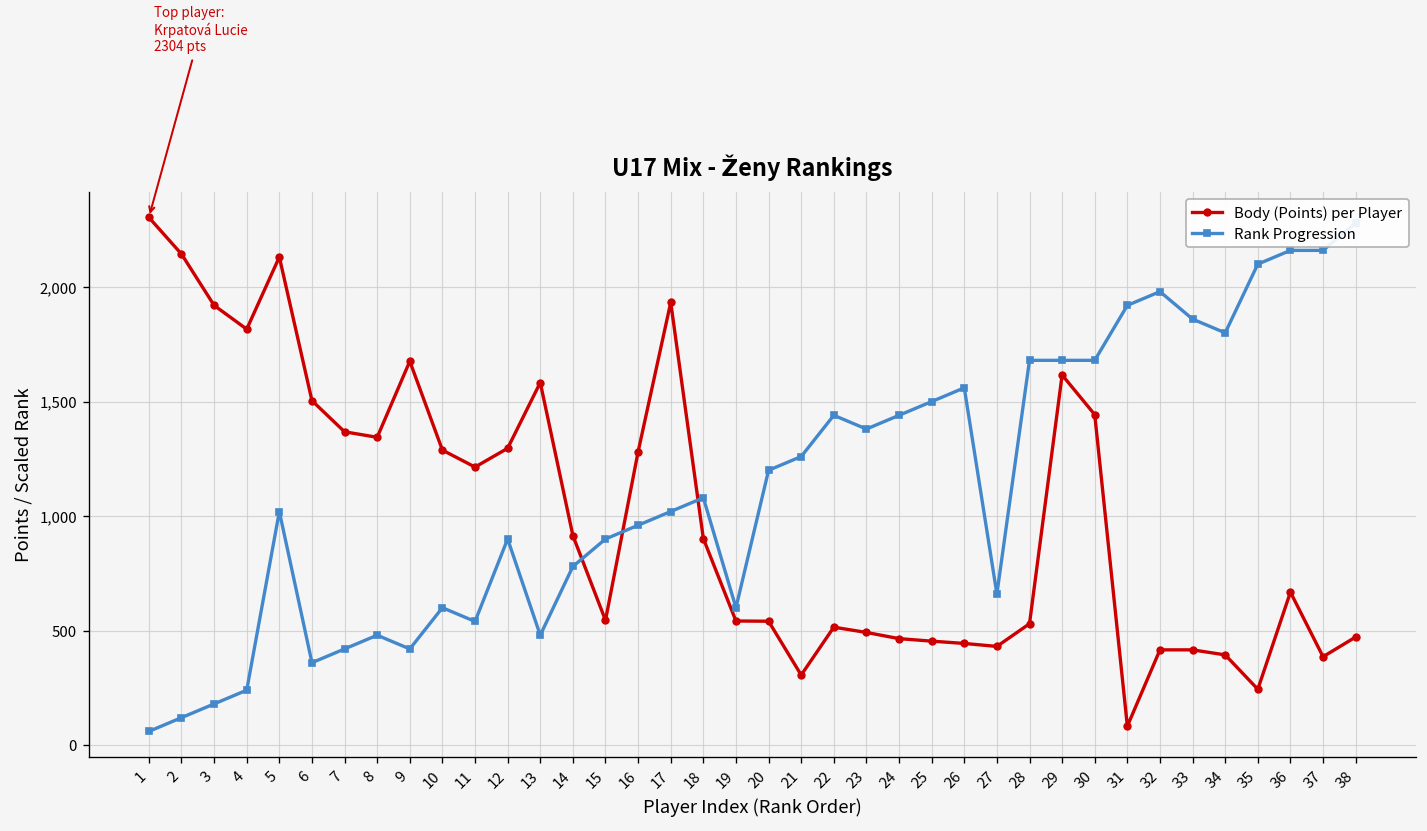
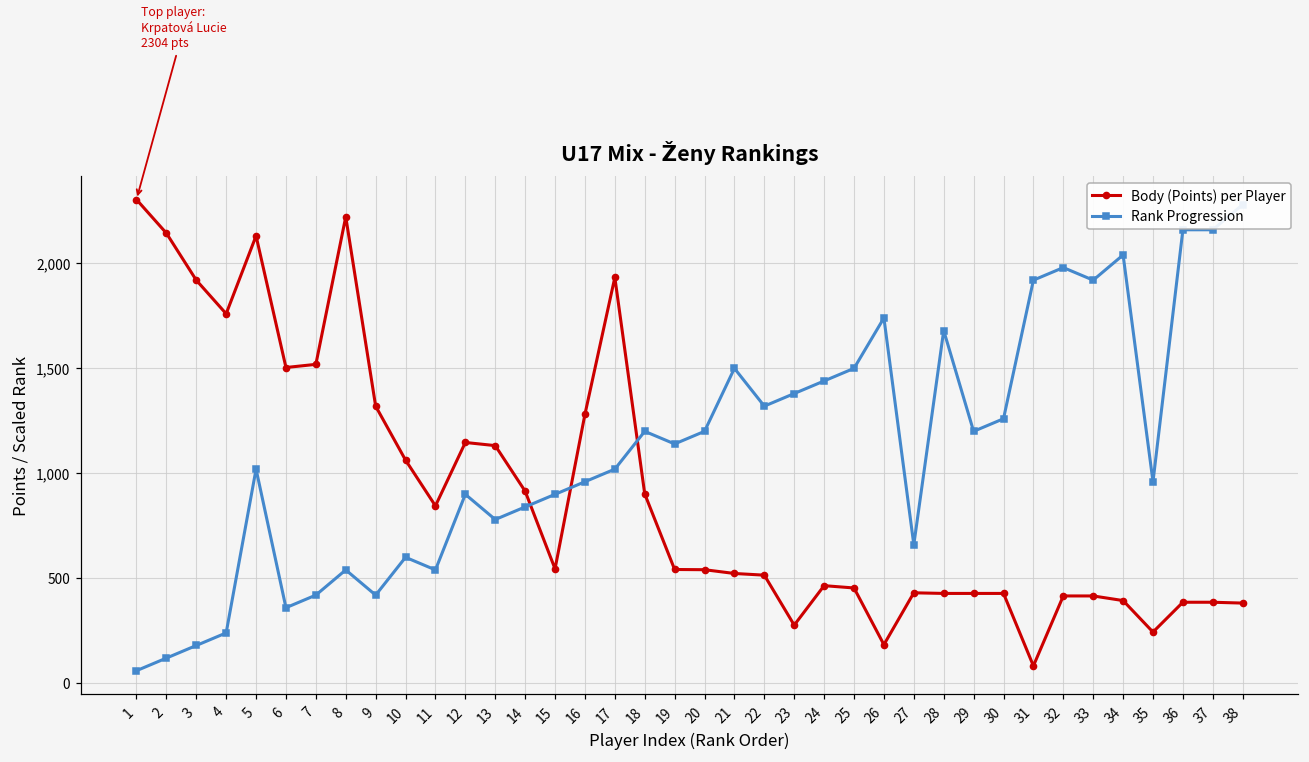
Body (Points) per Player, 4: 1,820 -> 1,760
Body (Points) per Player, 7: 1,370 -> 1,520
Body (Points) per Player, 8: 1,340 -> 2,220
Rank Progression, 8: 480 -> 540
Body (Points) per Player, 9: 1,680 -> 1,320
Body (Points) per Player, 10: 1,290 -> 1,060
Body (Points) per Player, 11: 1,210 -> 850
Body (Points) per Player, 12: 1,300 -> 1,150
Body (Points) per Player, 13: 1,580 -> 1,130
Rank Progression, 13: 480 -> 780
Rank Progression, 14: 780 -> 840
Rank Progression, 18: 1,080 -> 1,200
Rank Progression, 19: 600 -> 1,140
Body (Points) per Player, 21: 310 -> 520
Rank Progression, 21: 1,260 -> 1,500
Rank Progression, 22: 1,440 -> 1,320
Body (Points) per Player, 23: 490 -> 280
Body (Points) per Player, 26: 440 -> 180
Rank Progression, 26: 1,560 -> 1,740
Body (Points) per Player, 28: 530 -> 430
Body (Points) per Player, 29: 1,620 -> 430
Rank Progression, 29: 1,680 -> 1,200
Body (Points) per Player, 30: 1,440 -> 430
Rank Progression, 30: 1,680 -> 1,260
Rank Progression, 33: 1,860 -> 1,920
Rank Progression, 34: 1,800 -> 2,040
Rank Progression, 35: 2,100 -> 960
Body (Points) per Player, 36: 670 -> 390
Body (Points) per Player, 38: 470 -> 380
